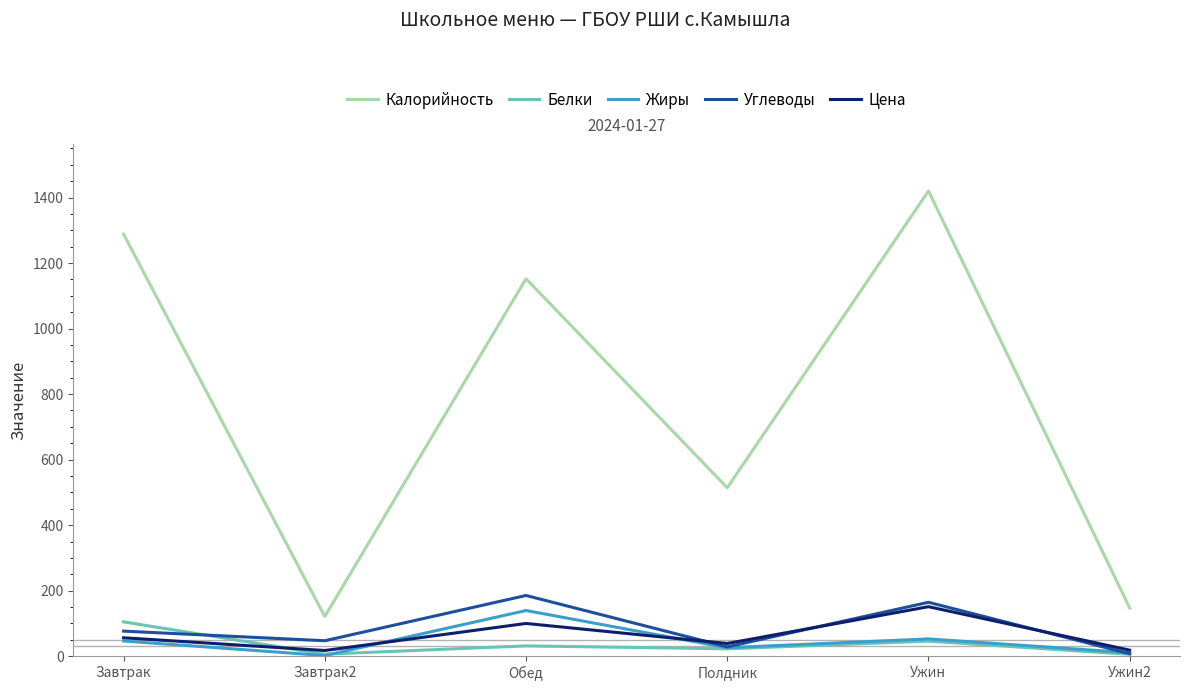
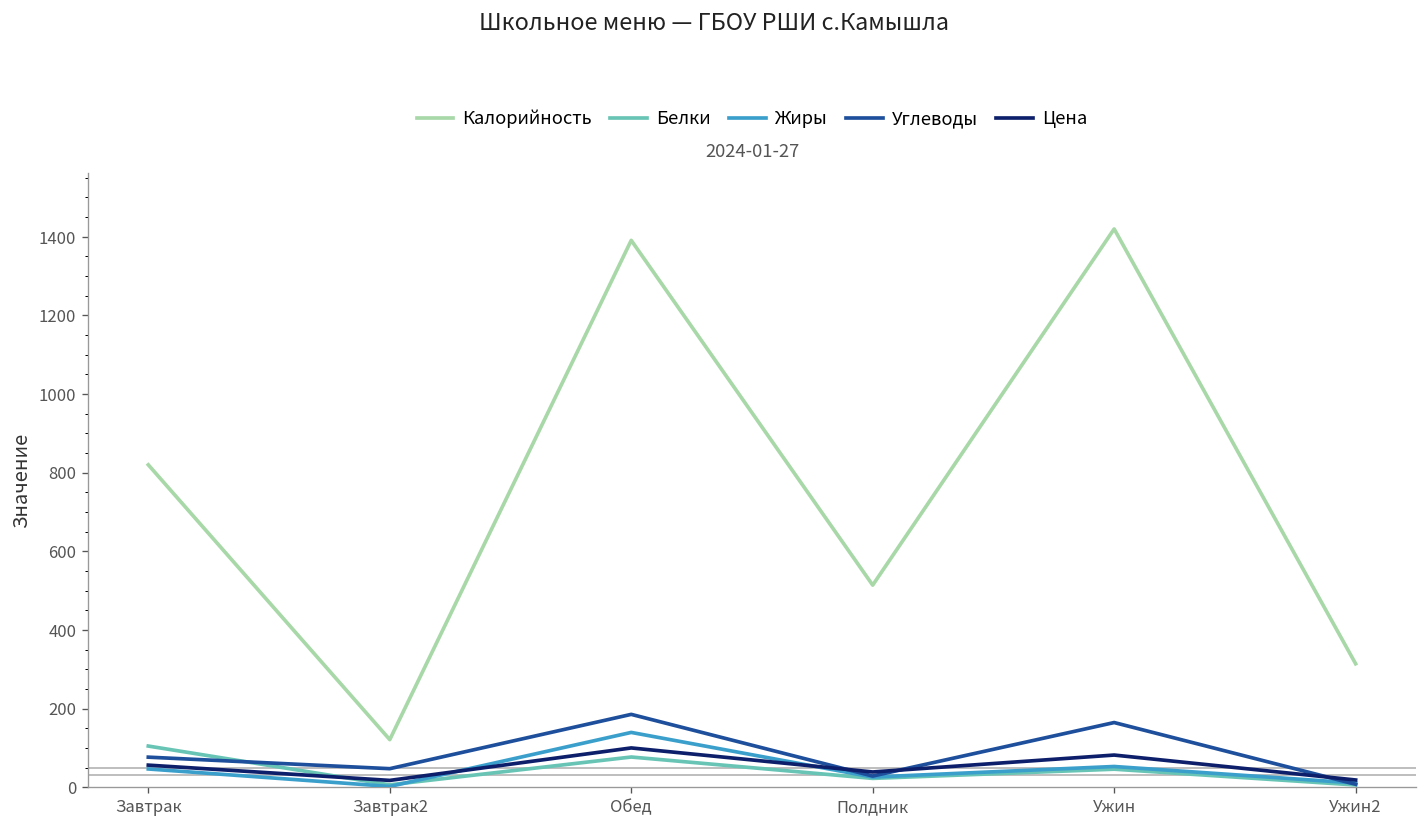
Калорийность, Завтрак: 1290 -> 820
Калорийность, Обед: 1150 -> 1390
Белки, Обед: 30 -> 80
Цена, Ужин: 150 -> 80
Калорийность, Ужин2: 150 -> 310
